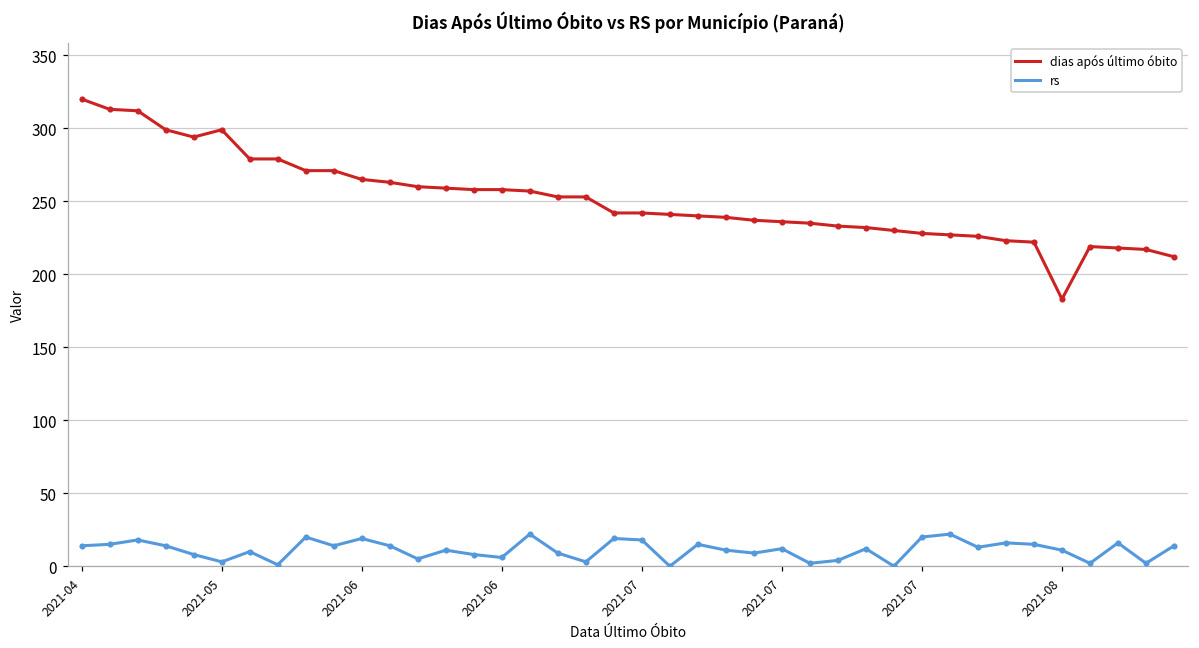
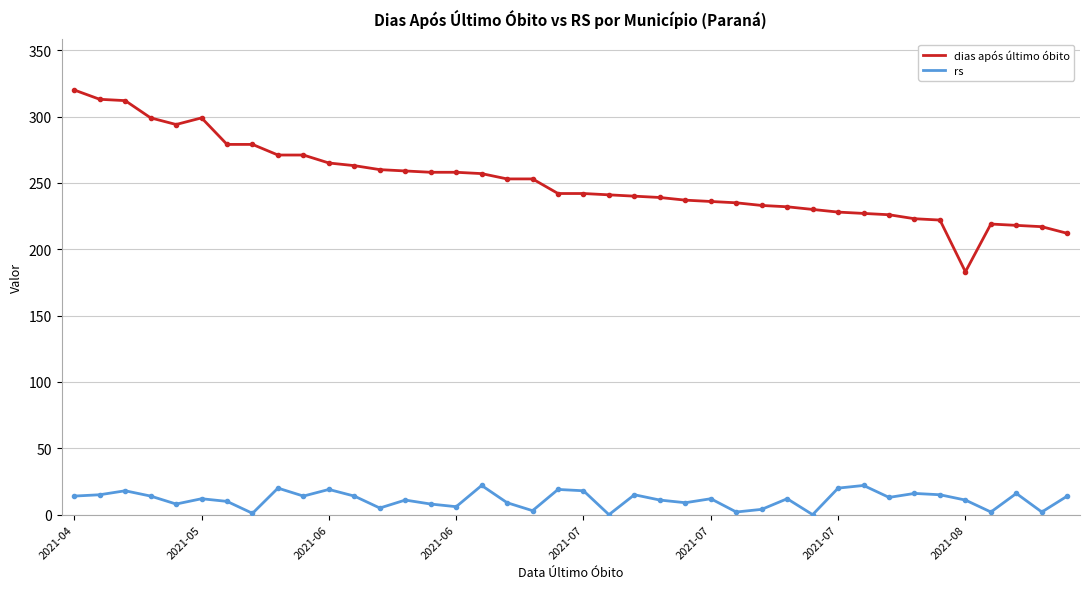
rs, 2021-05: 3 -> 12
